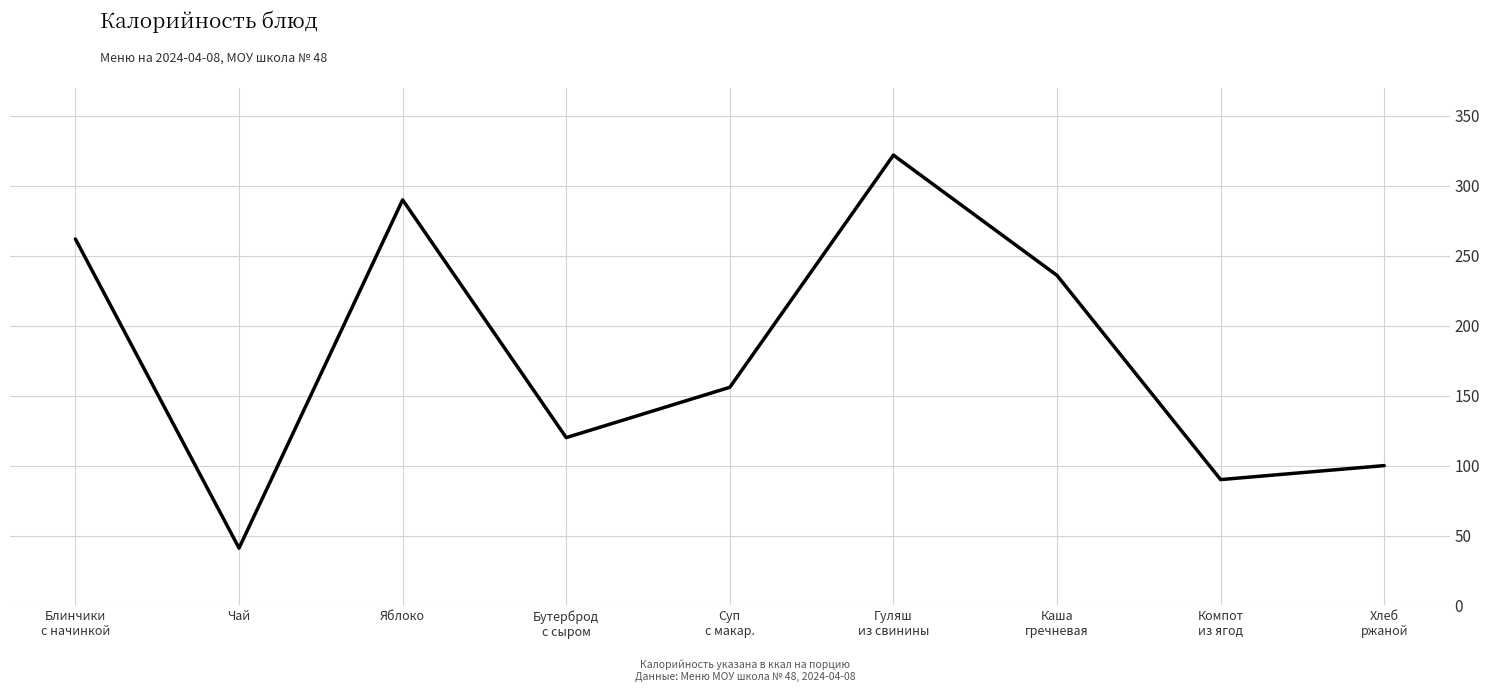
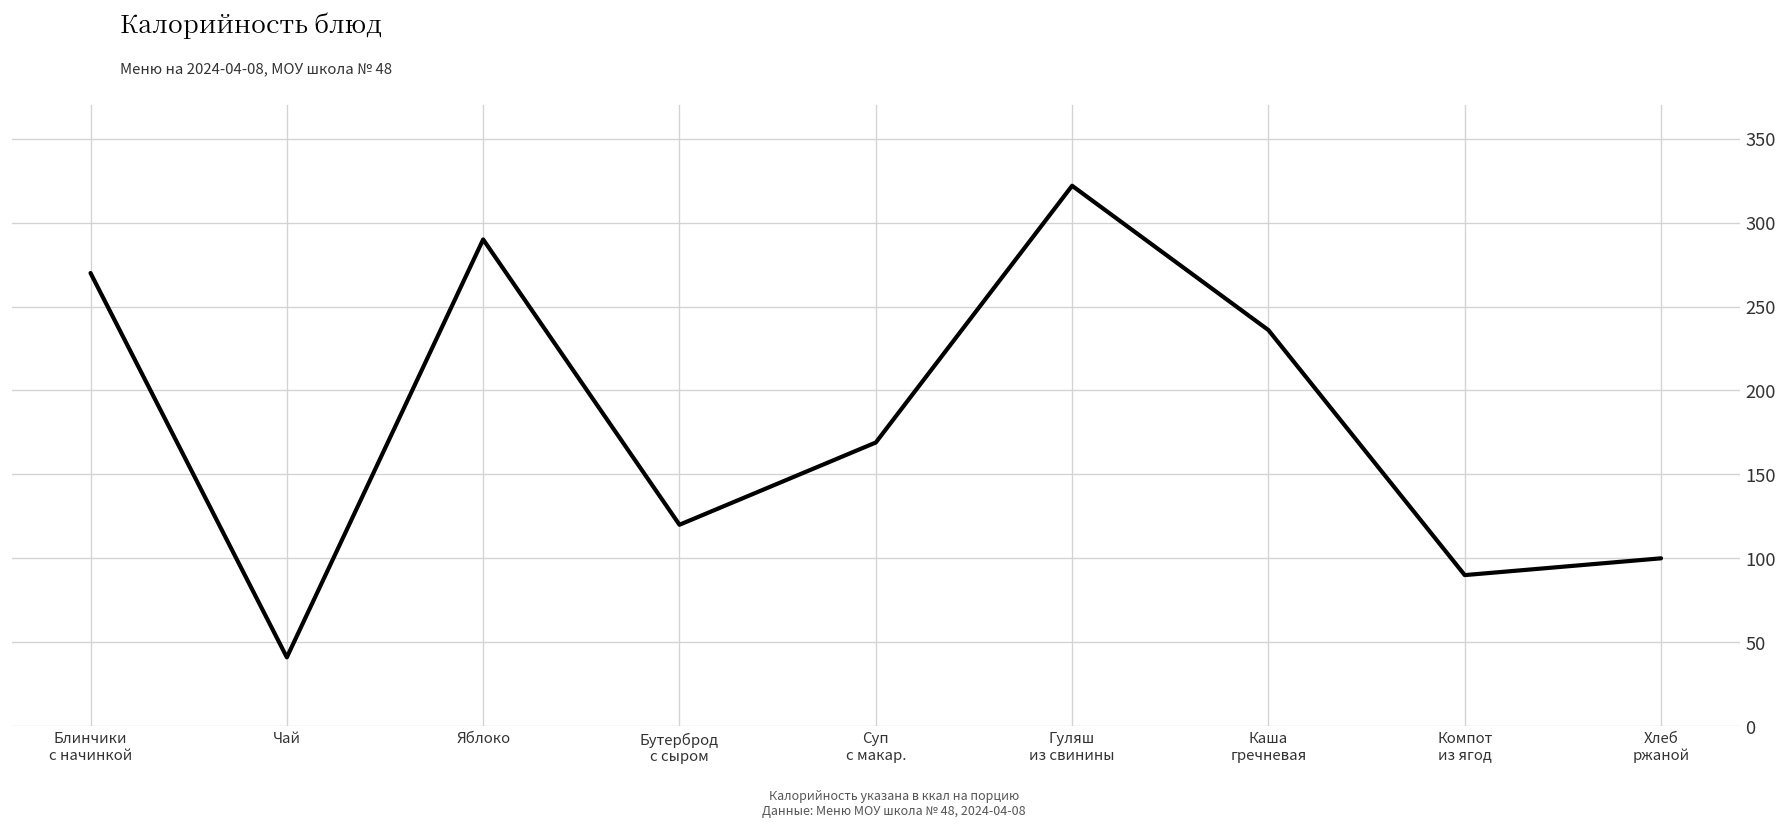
Блинчики с начинкой: 262 -> 270
Суп с макар.: 156 -> 169
